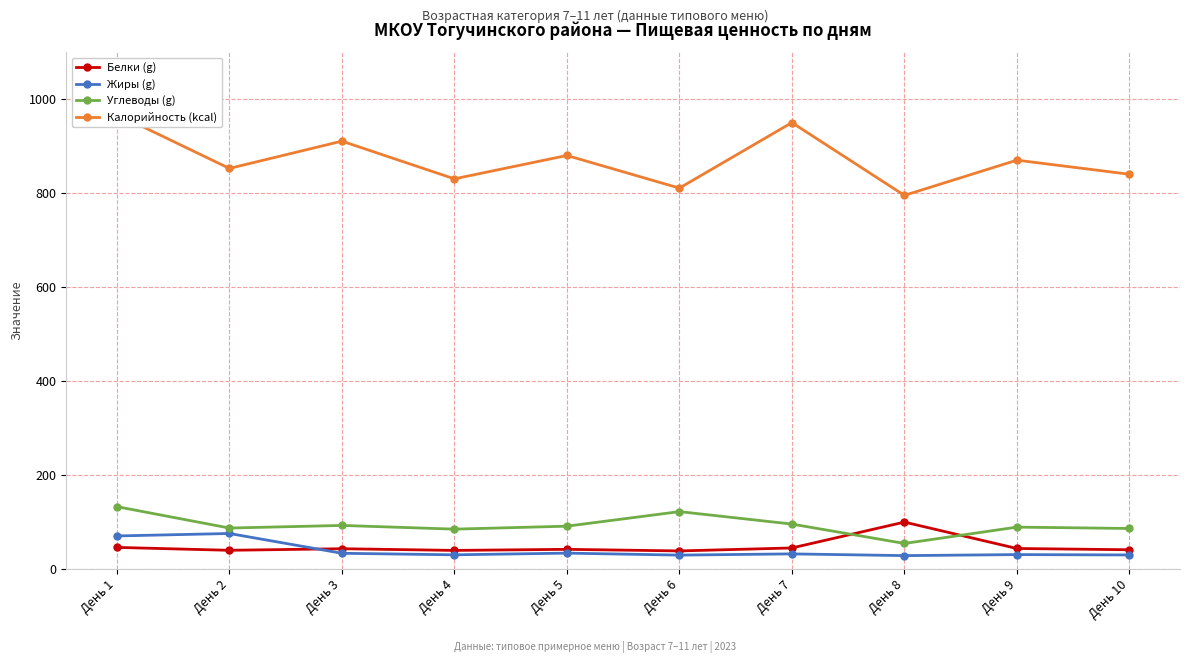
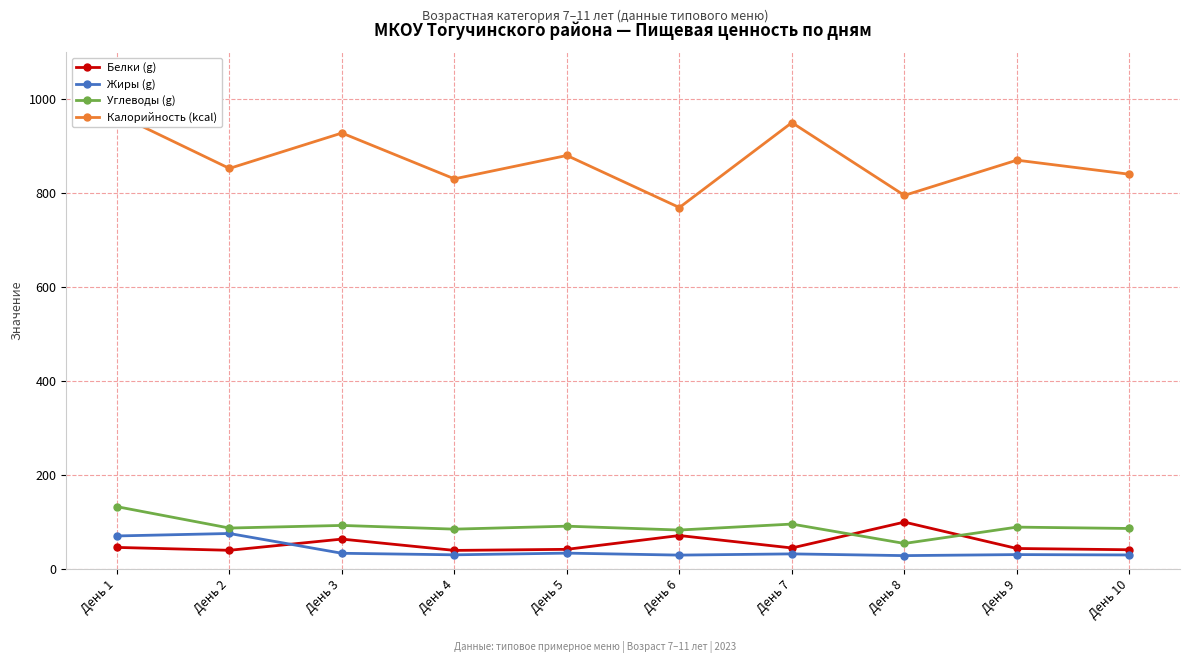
Белки (g), День 3: 40 -> 60
Калорийность (kcal), День 3: 910 -> 930
Белки (g), День 6: 40 -> 70
Углеводы (g), День 6: 120 -> 80
Калорийность (kcal), День 6: 810 -> 770
